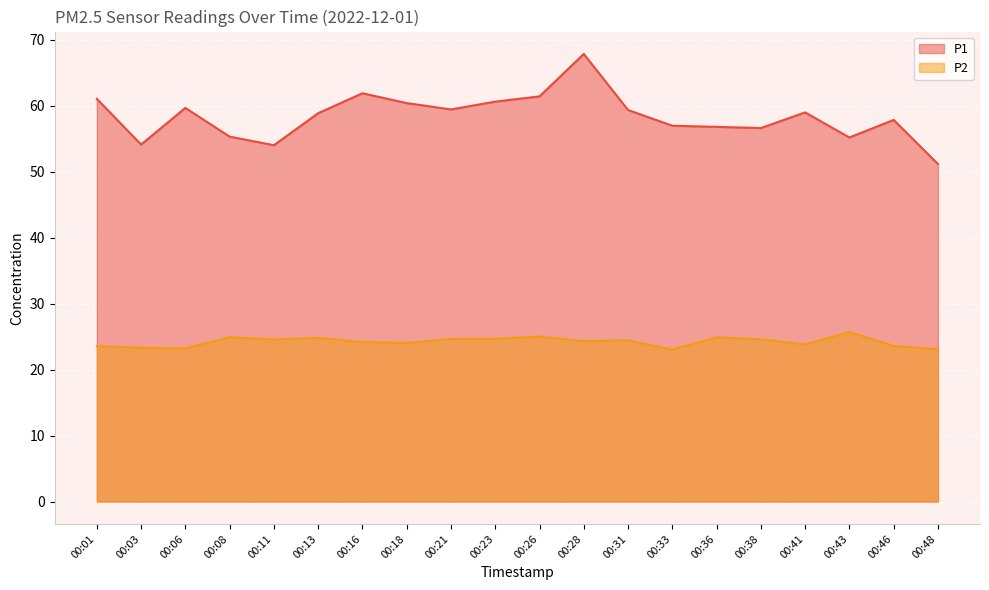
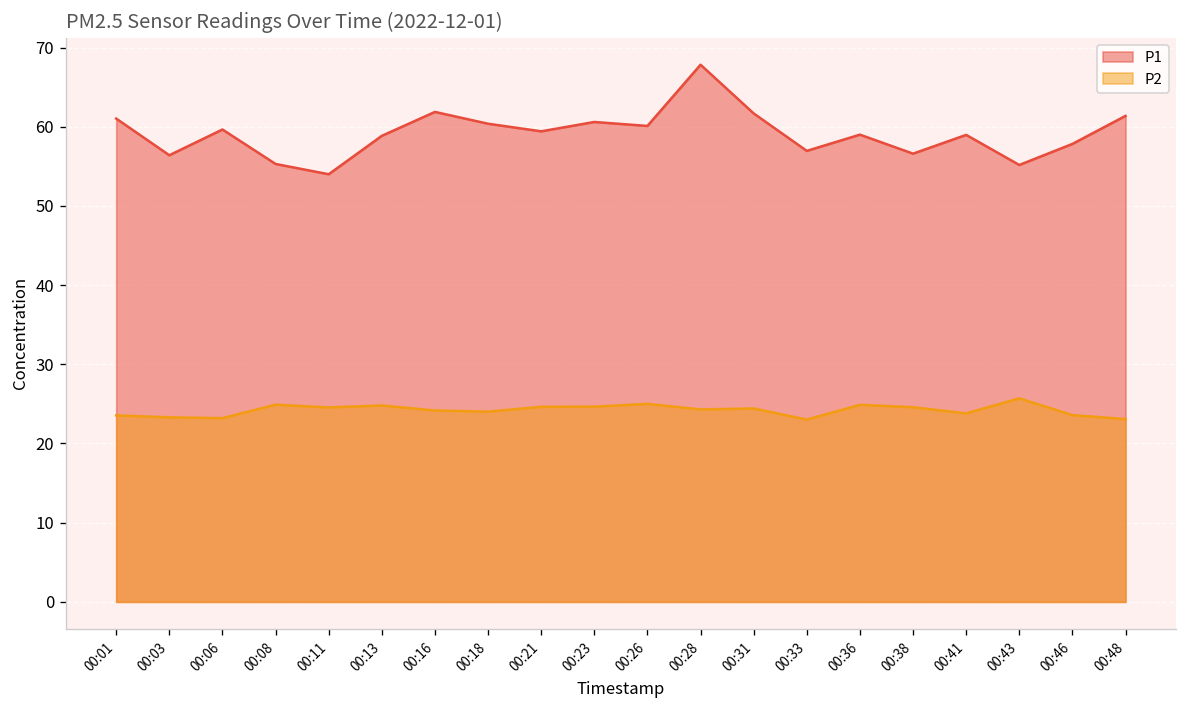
P1, 00:03: 54 -> 56
P1, 00:26: 61 -> 60
P1, 00:31: 59 -> 62
P1, 00:36: 57 -> 59
P1, 00:48: 51 -> 61
